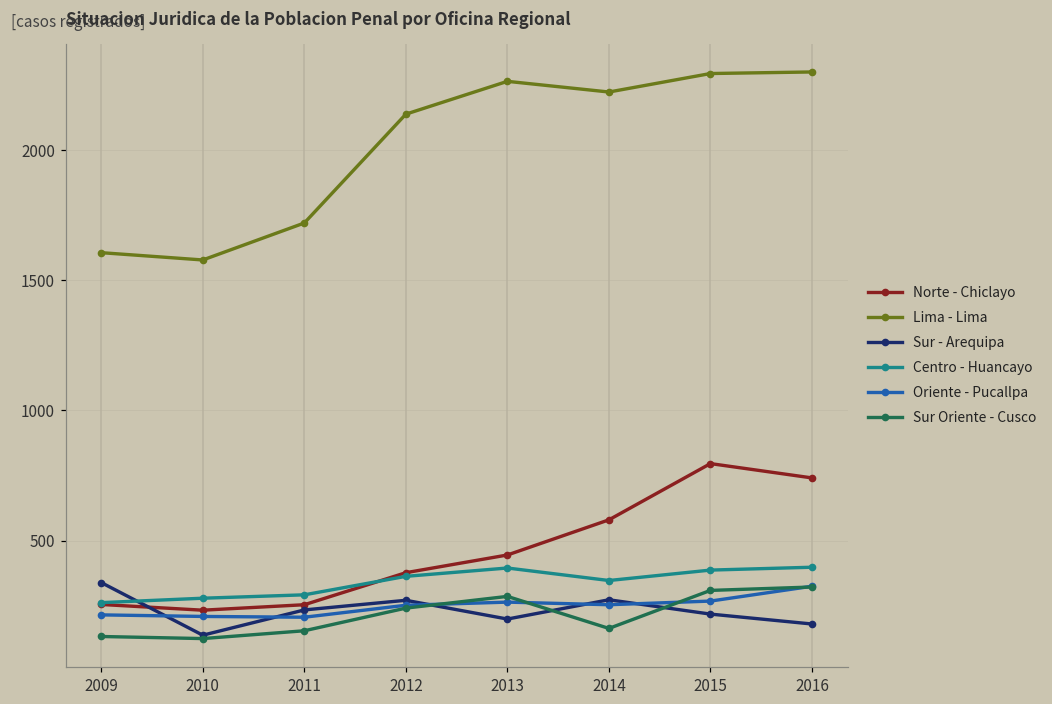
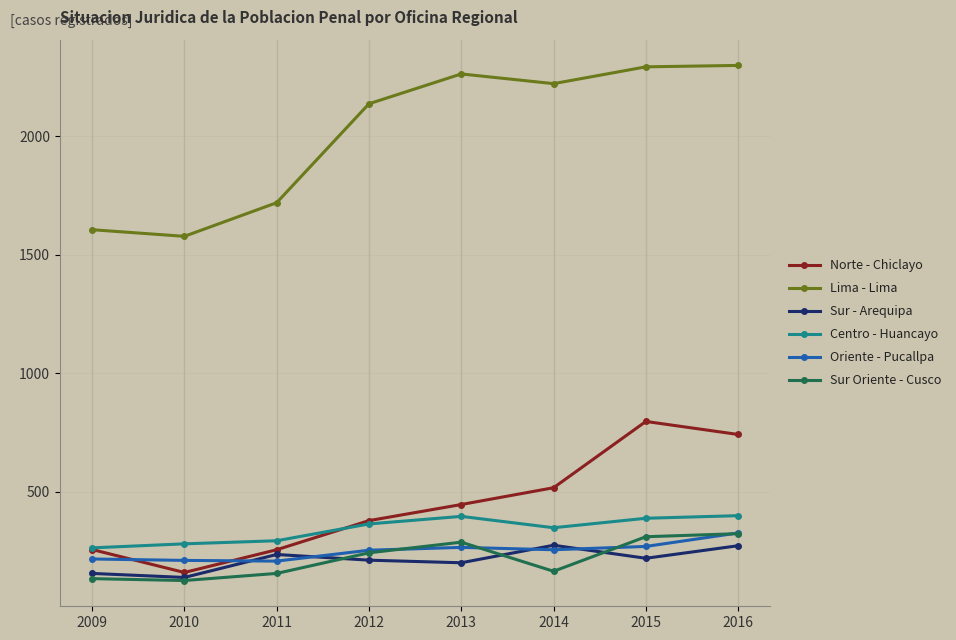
Sur - Arequipa, 2009: 340 -> 150
Norte - Chiclayo, 2010: 230 -> 160
Sur - Arequipa, 2012: 270 -> 210
Norte - Chiclayo, 2014: 580 -> 520
Sur - Arequipa, 2016: 180 -> 270
